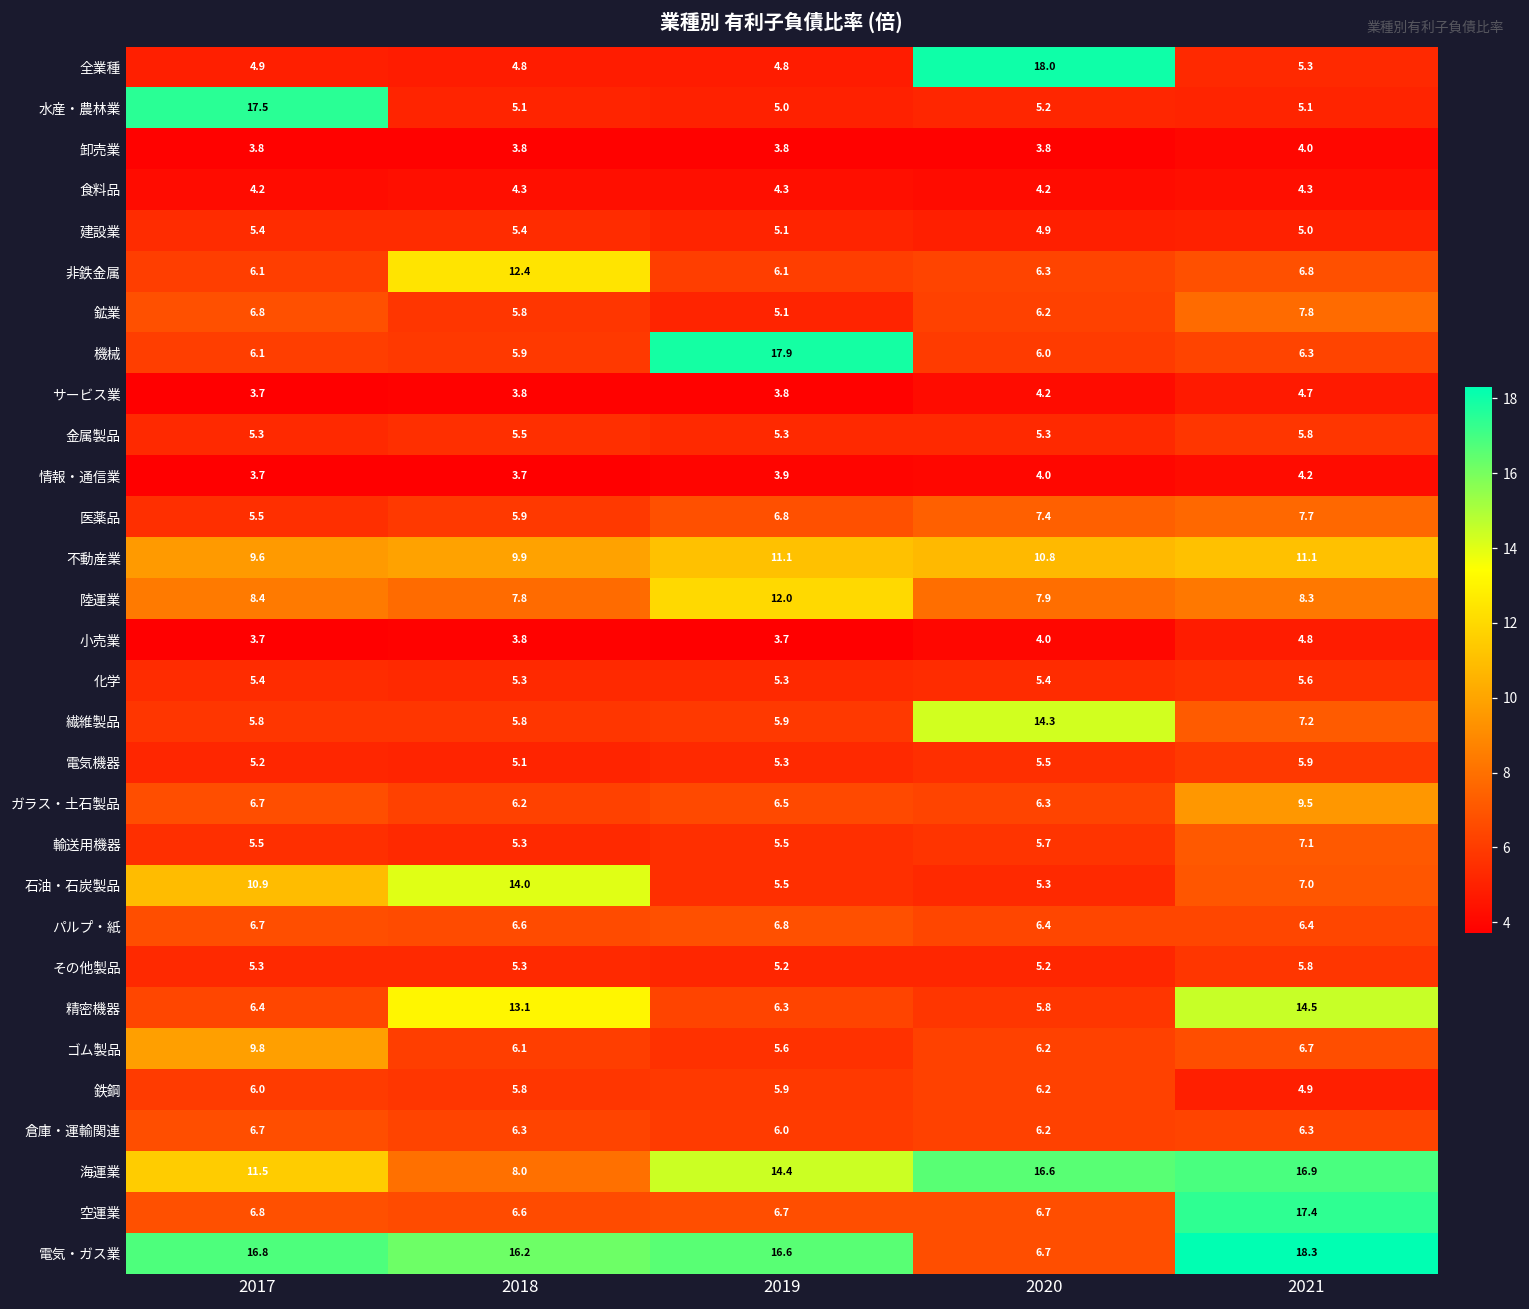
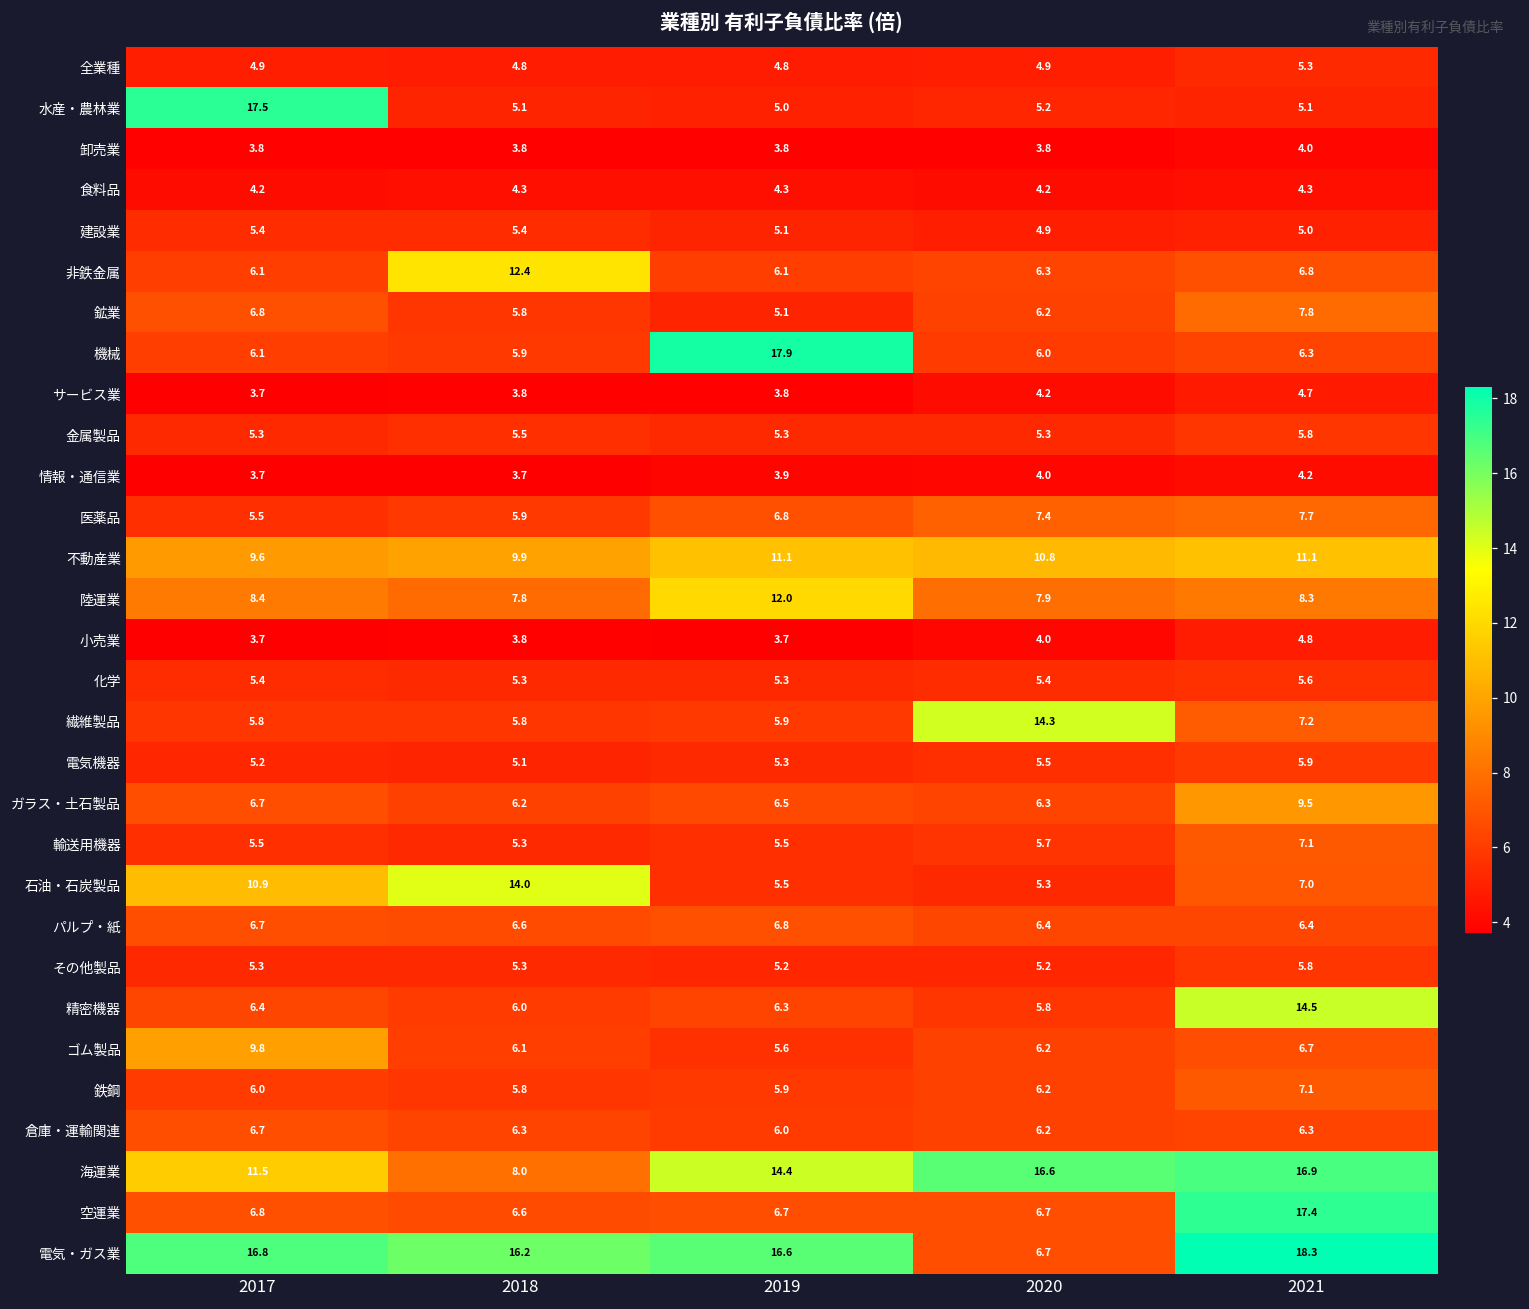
全業種, 2020: 18.0 -> 4.9
精密機器, 2018: 13.1 -> 6.0
鉄鋼, 2021: 4.9 -> 7.1
